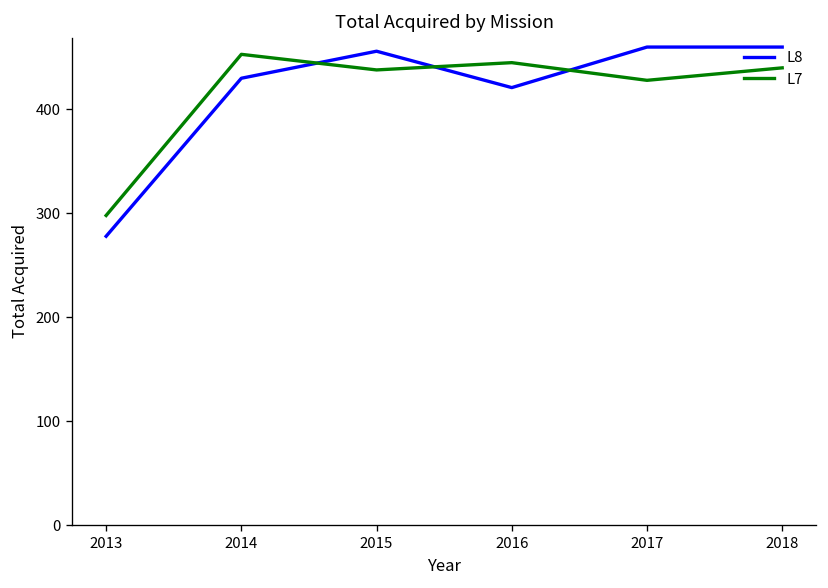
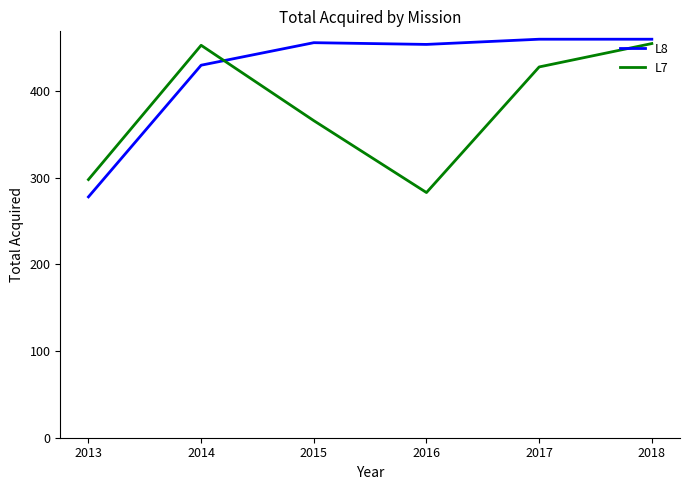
L7, 2015: 440 -> 370
L8, 2016: 420 -> 450
L7, 2016: 450 -> 280
L7, 2018: 440 -> 460
